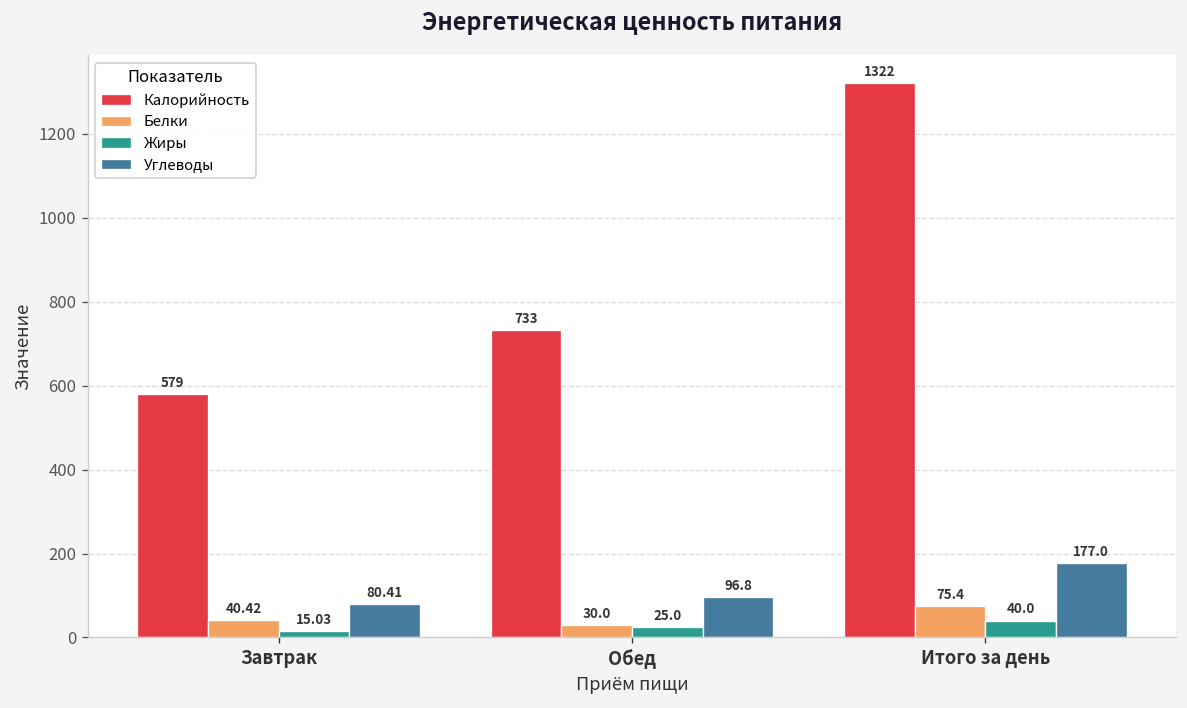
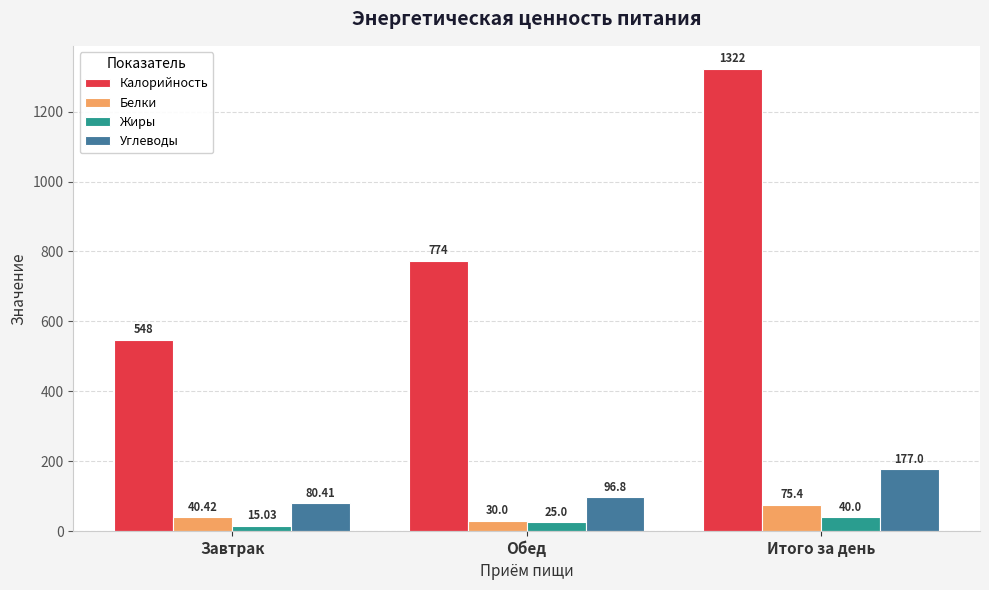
Калорийность, Завтрак: 579 -> 548
Калорийность, Обед: 733 -> 774
